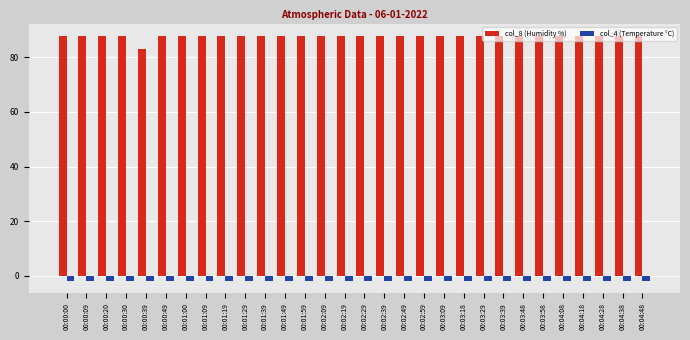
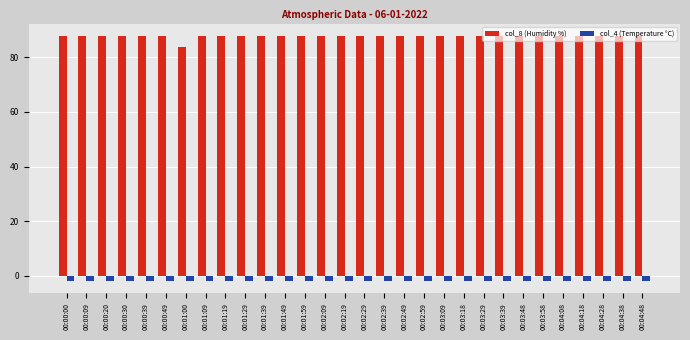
col_8 (Humidity %), 00:00:39: 83 -> 88
col_8 (Humidity %), 00:01:00: 88 -> 84
